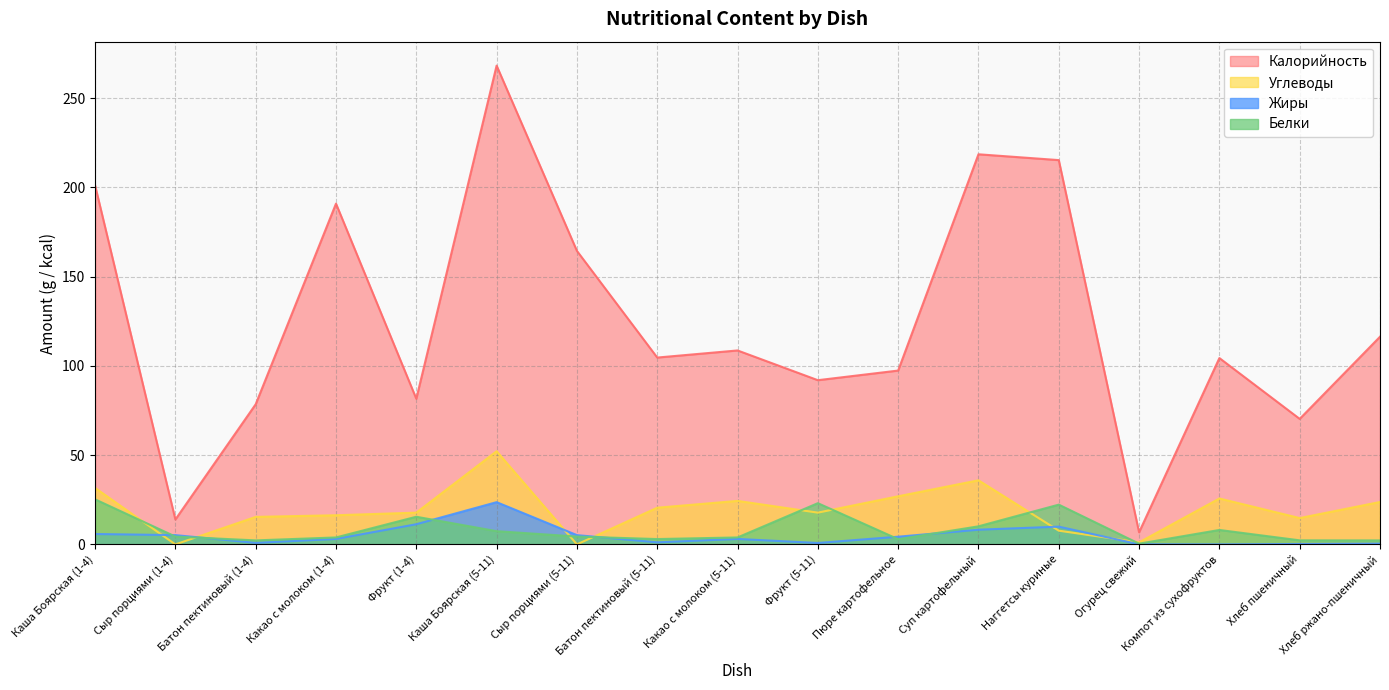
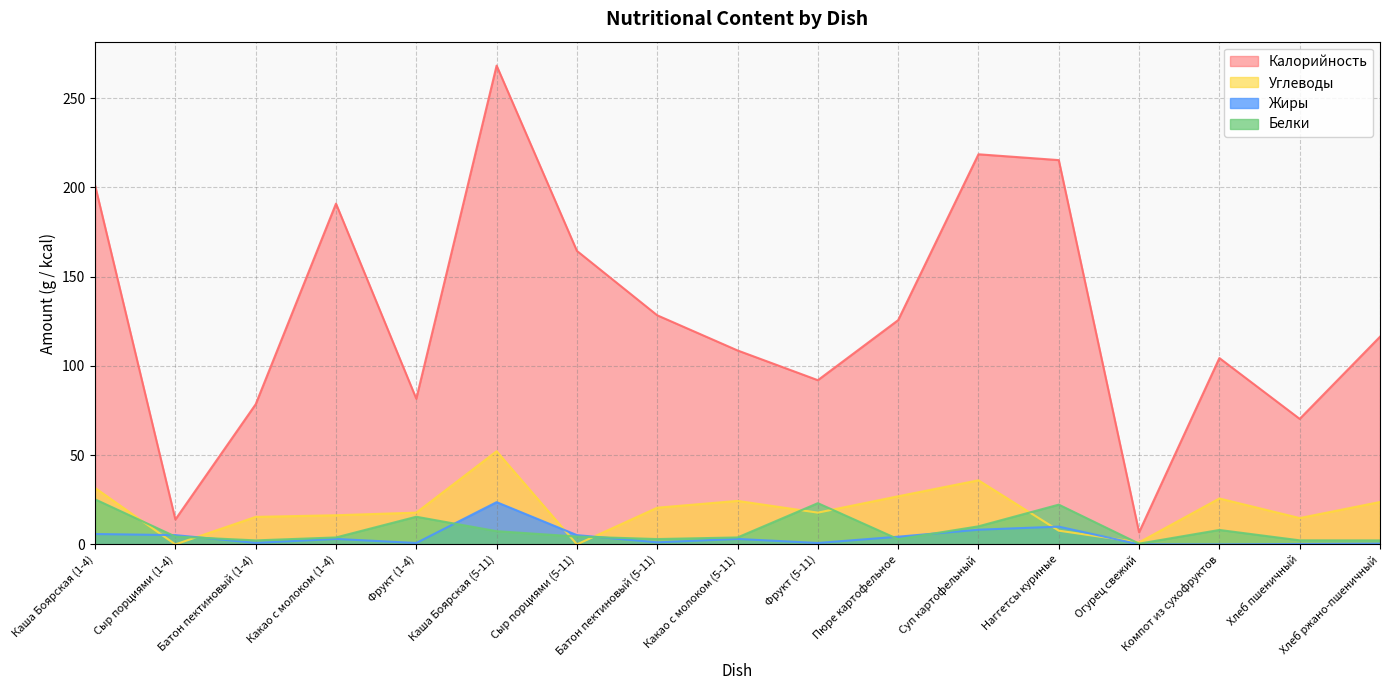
Жиры, Фрукт (1-4): 11 -> 1
Калорийность, Батон пектиновый (5-11): 105 -> 128
Калорийность, Пюре картофельное: 97 -> 126
